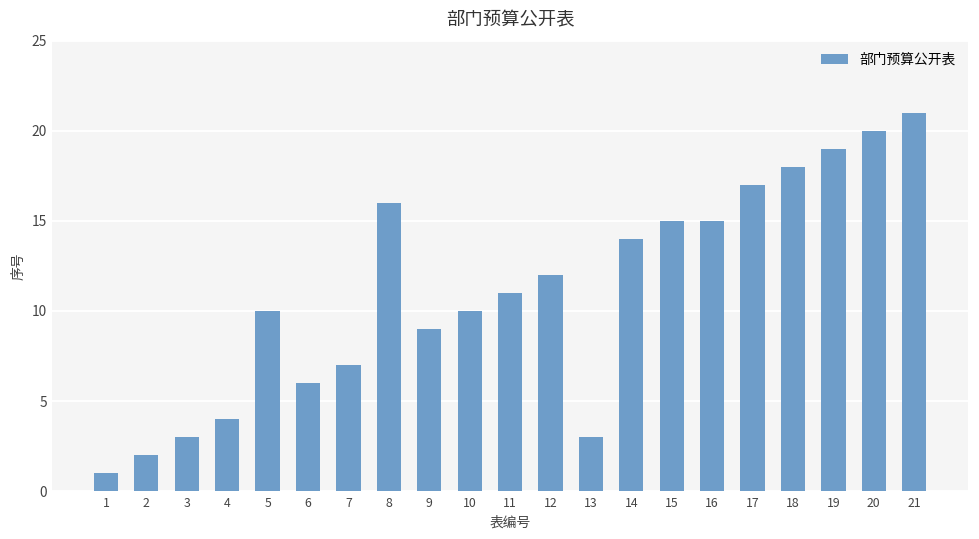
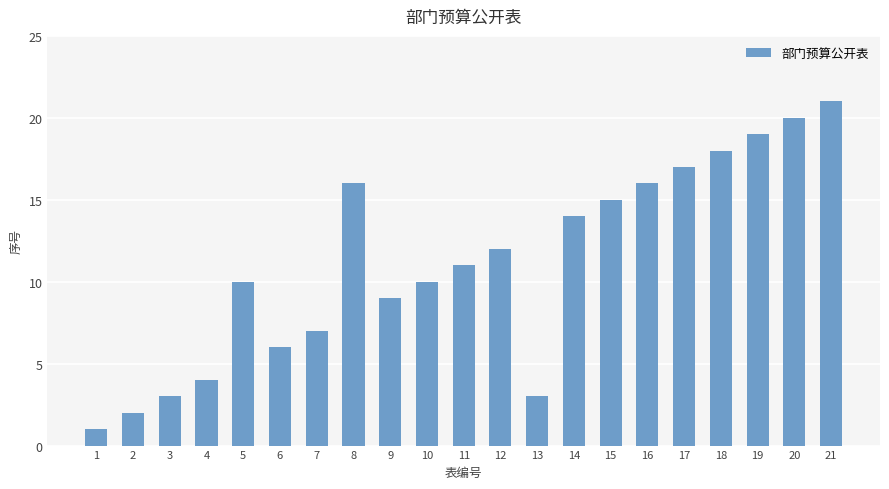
16: 15 -> 16
